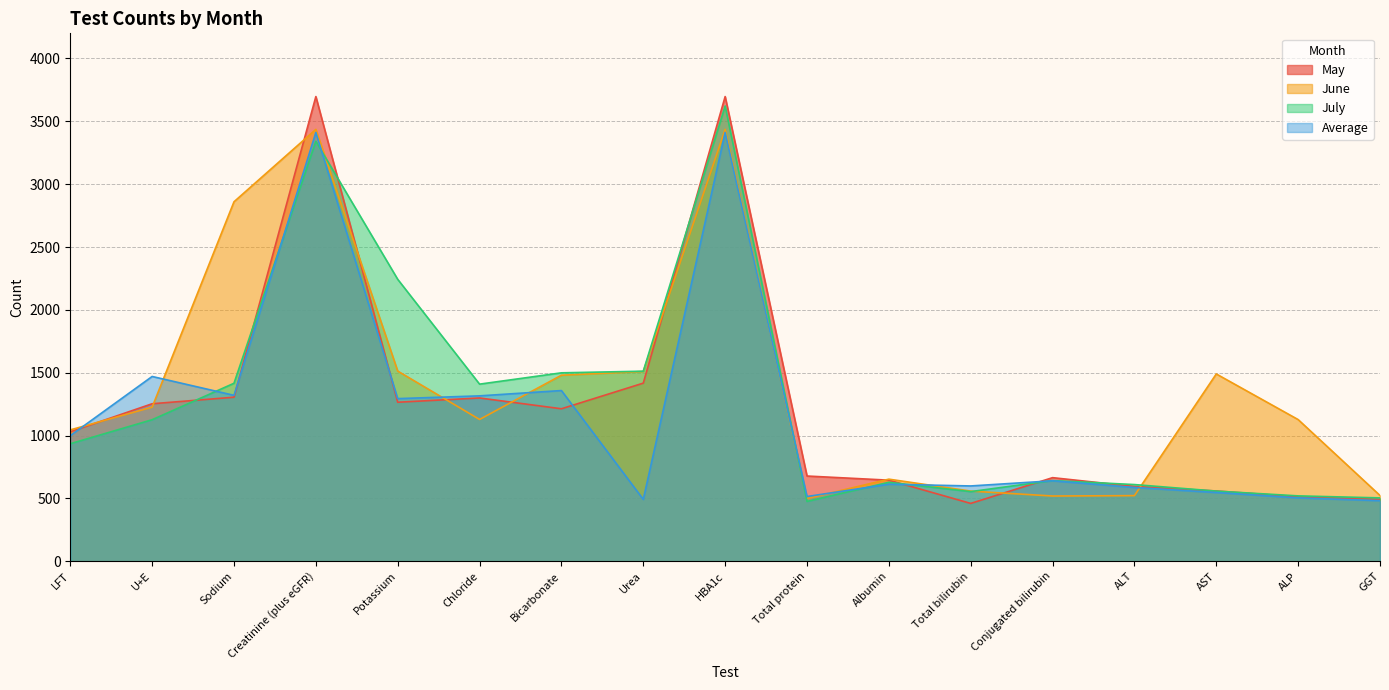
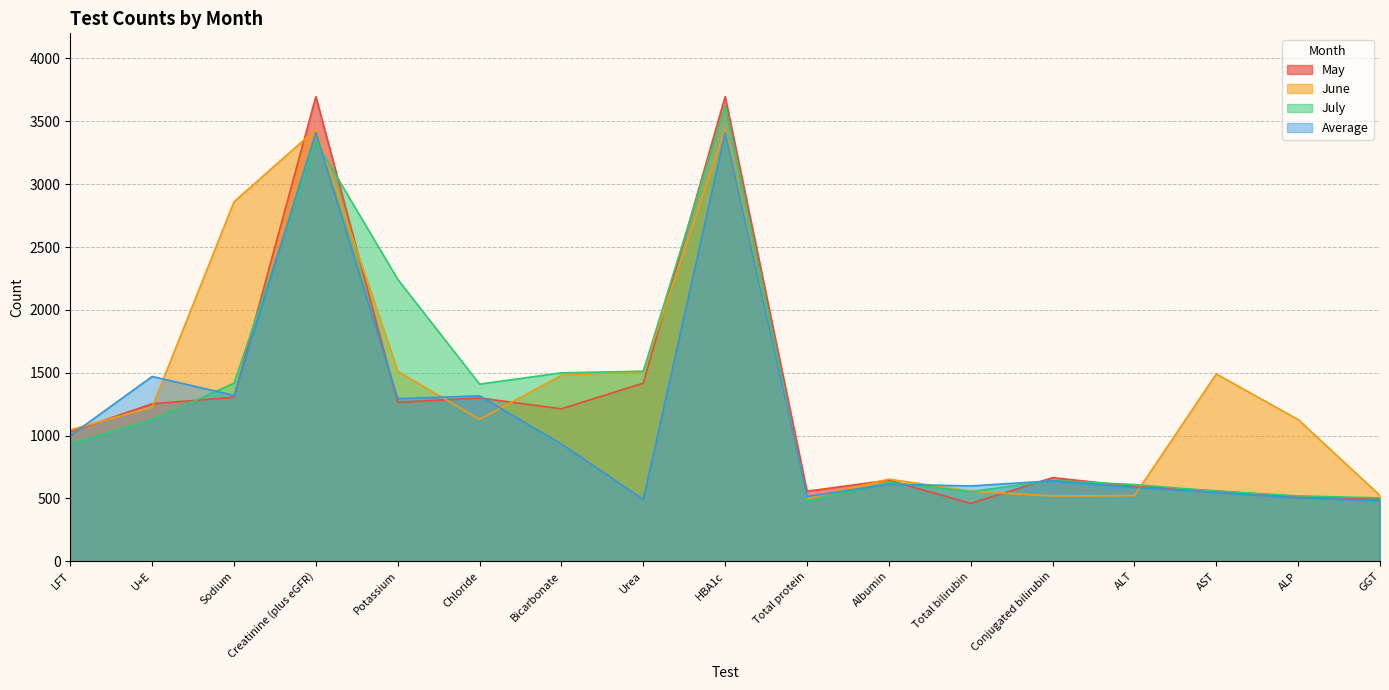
Average, Bicarbonate: 1360 -> 930
May, Total protein: 680 -> 560
